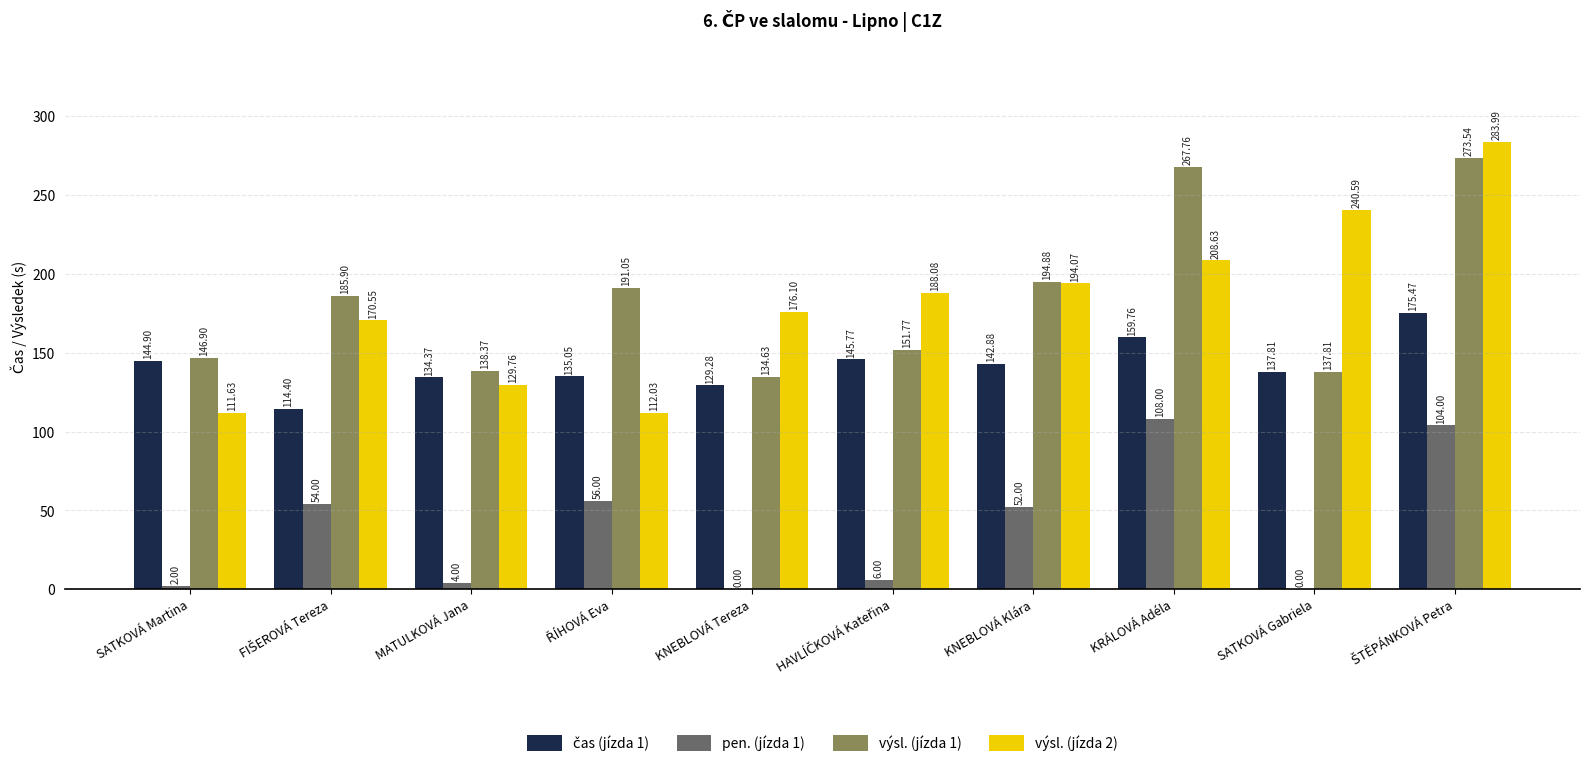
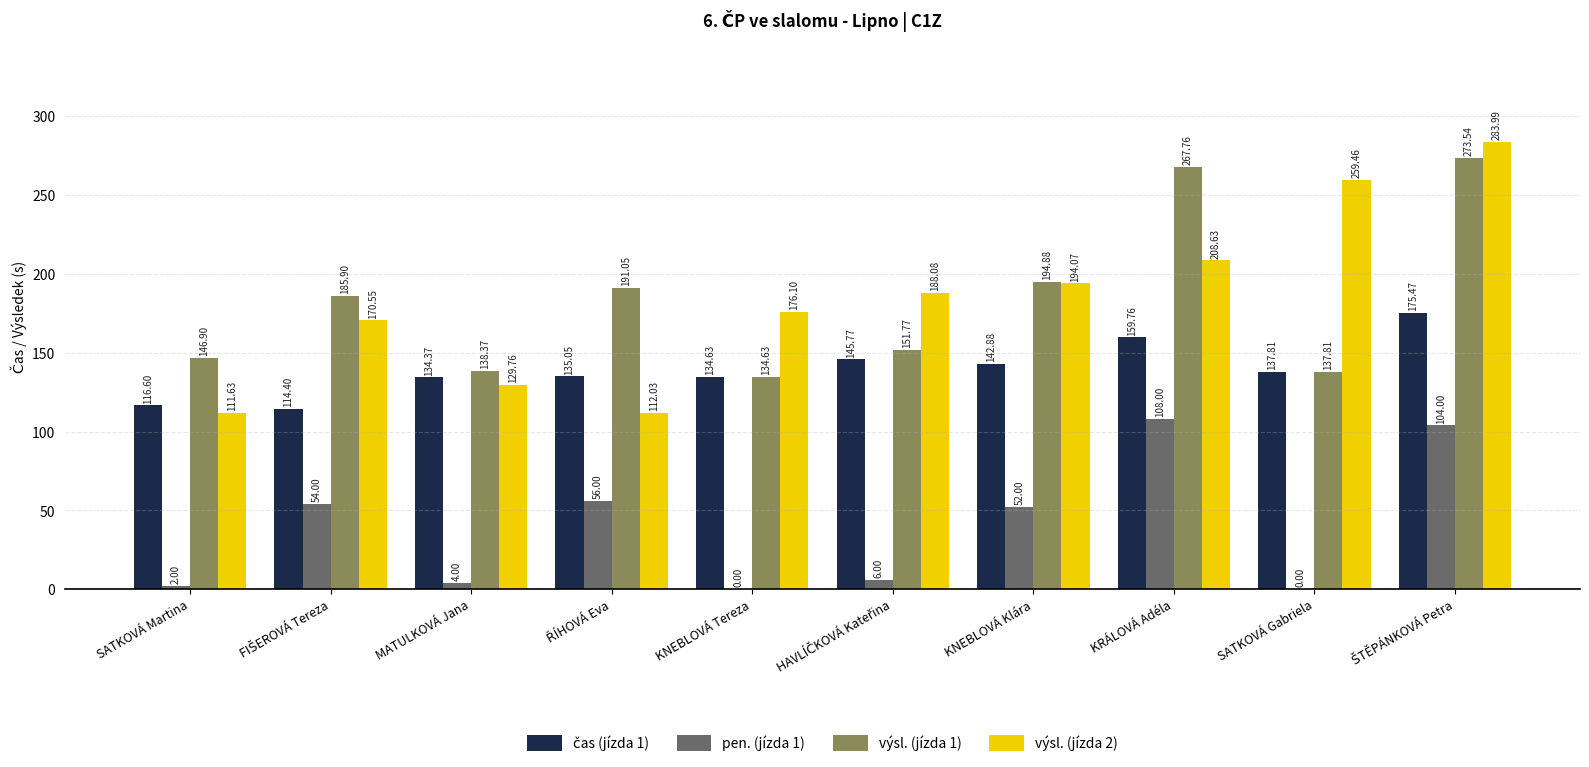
čas (jízda 1), SATKOVÁ Martina: 144.90 -> 116.60
čas (jízda 1), KNEBLOVÁ Tereza: 129.28 -> 134.63
výsl. (jízda 2), SATKOVÁ Gabriela: 240.59 -> 259.46
